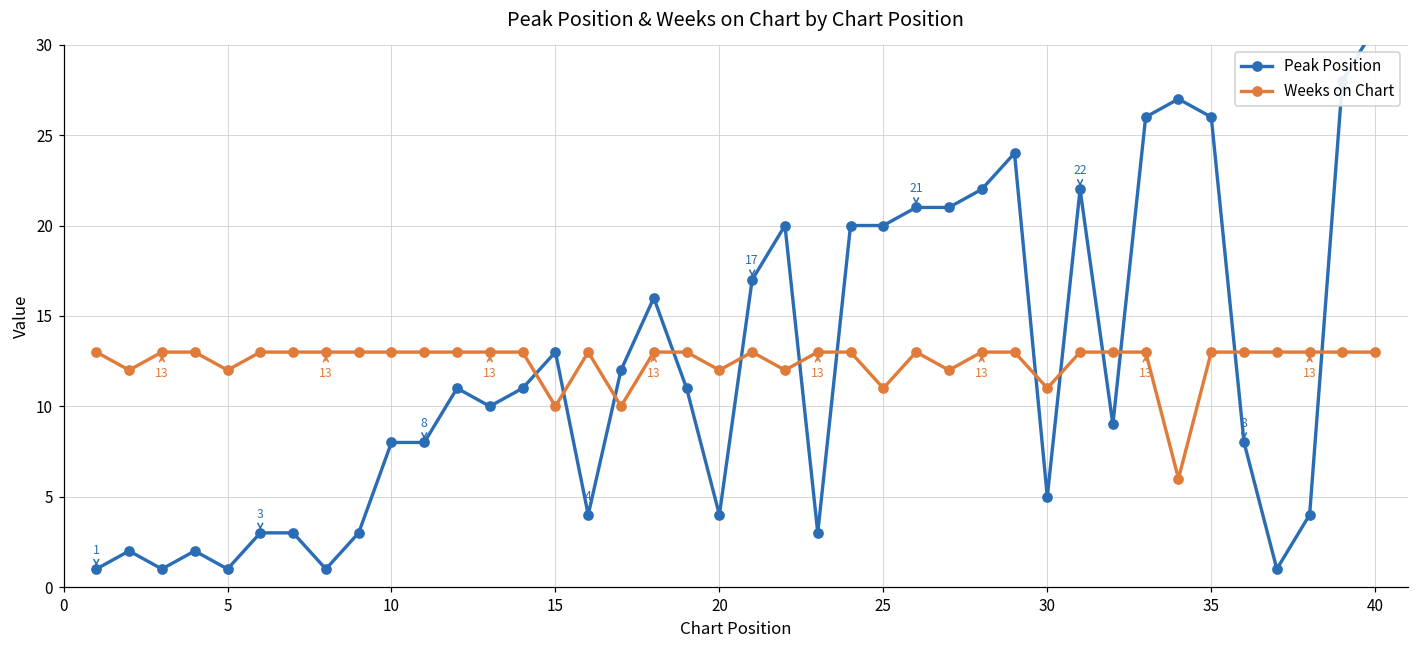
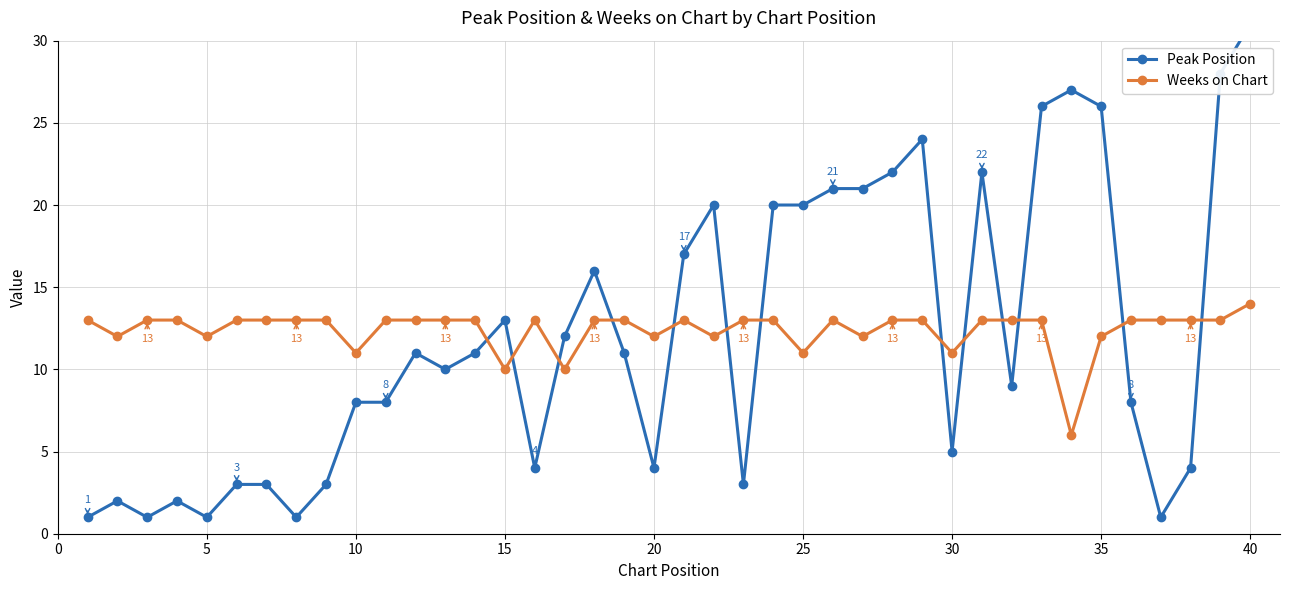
Weeks on Chart, 10: 13 -> 11
Weeks on Chart, 35: 13 -> 12
Weeks on Chart, 40: 13 -> 14
